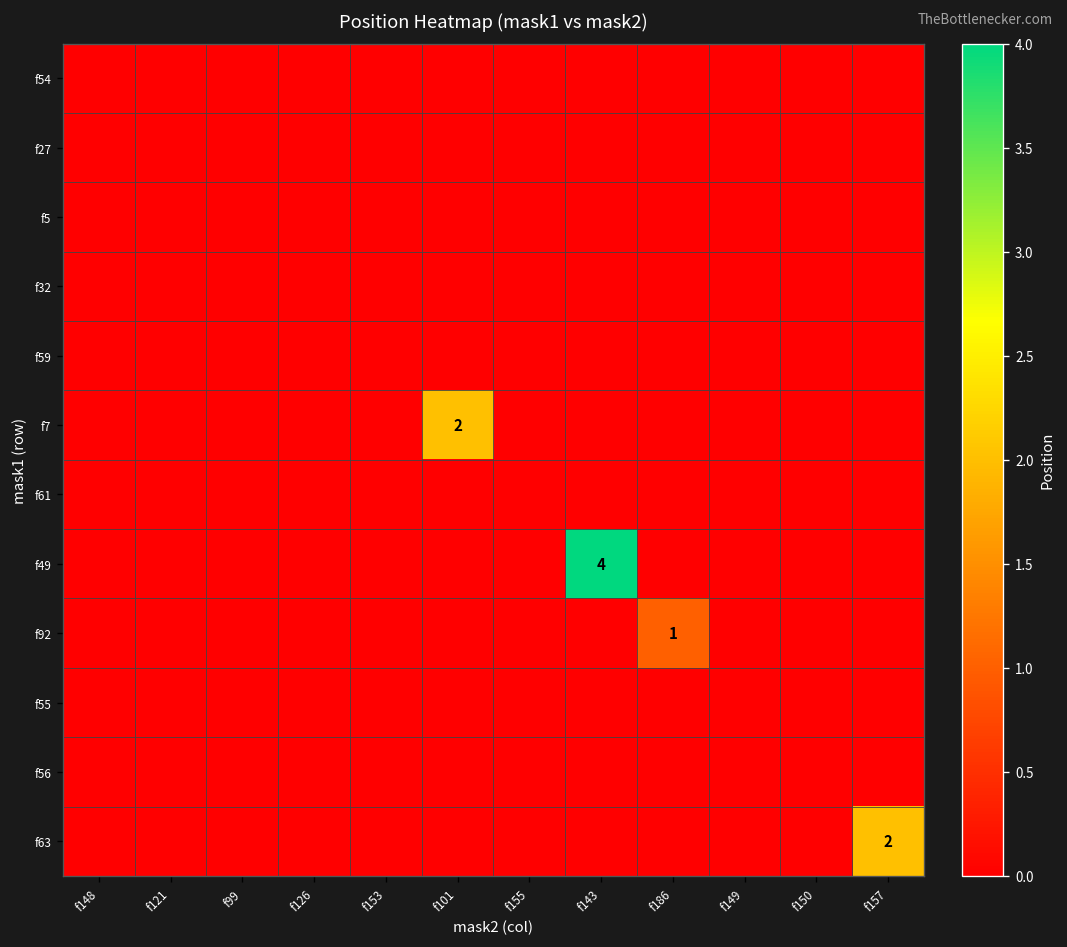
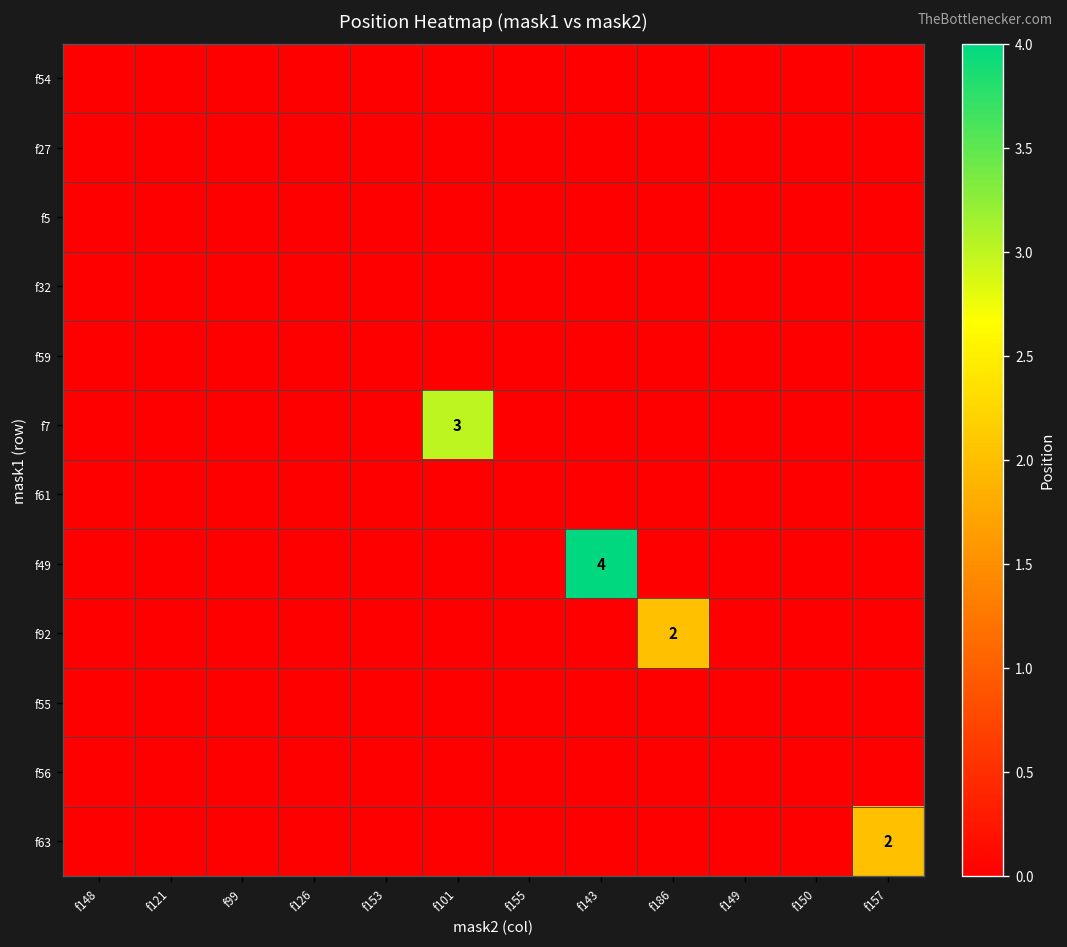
f7, f101: 2 -> 3
f92, f186: 1 -> 2
